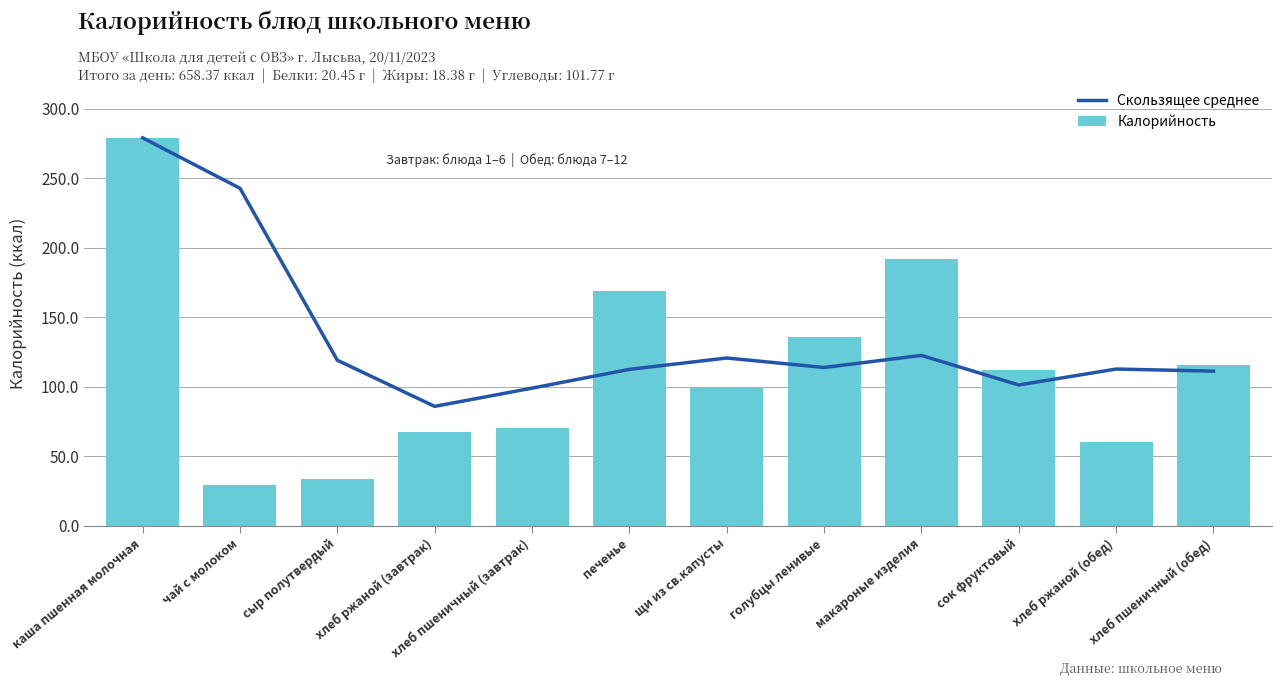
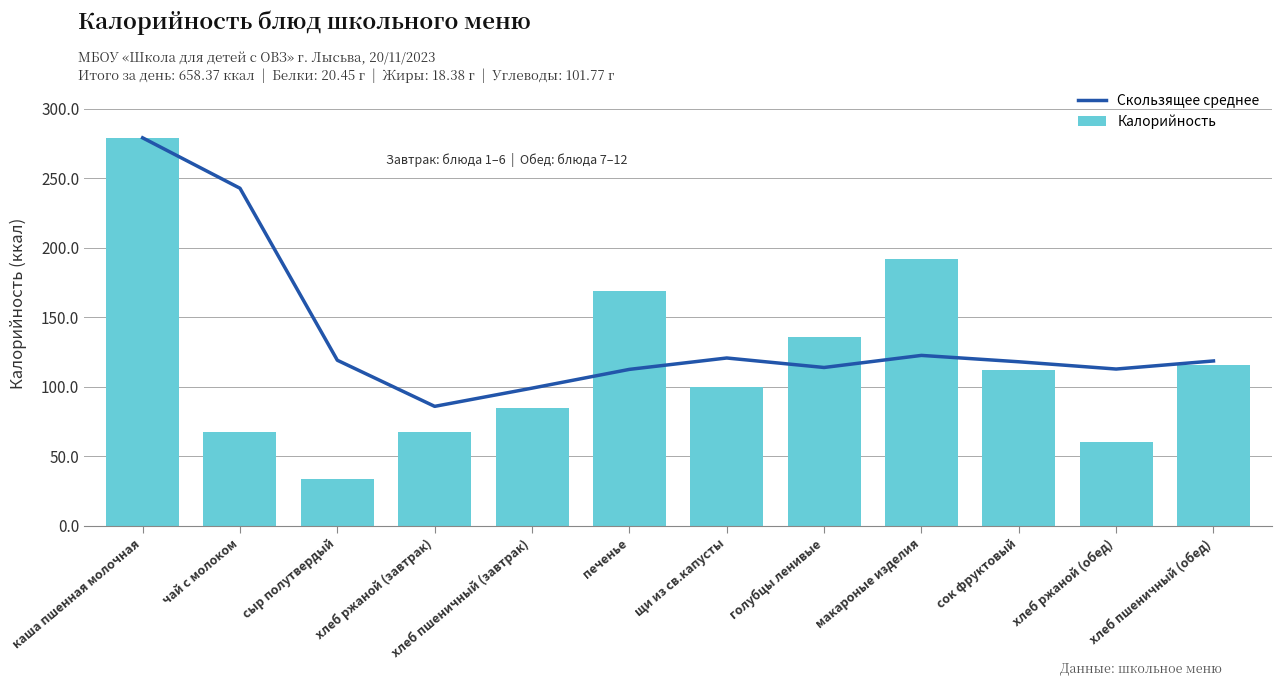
Калорийность, чай с молоком: 29 -> 68
Калорийность, хлеб пшеничный (завтрак): 71 -> 85
Скользящее среднее, сок фруктовый: 101 -> 118
Скользящее среднее, хлеб пшеничный (обед): 111 -> 118
